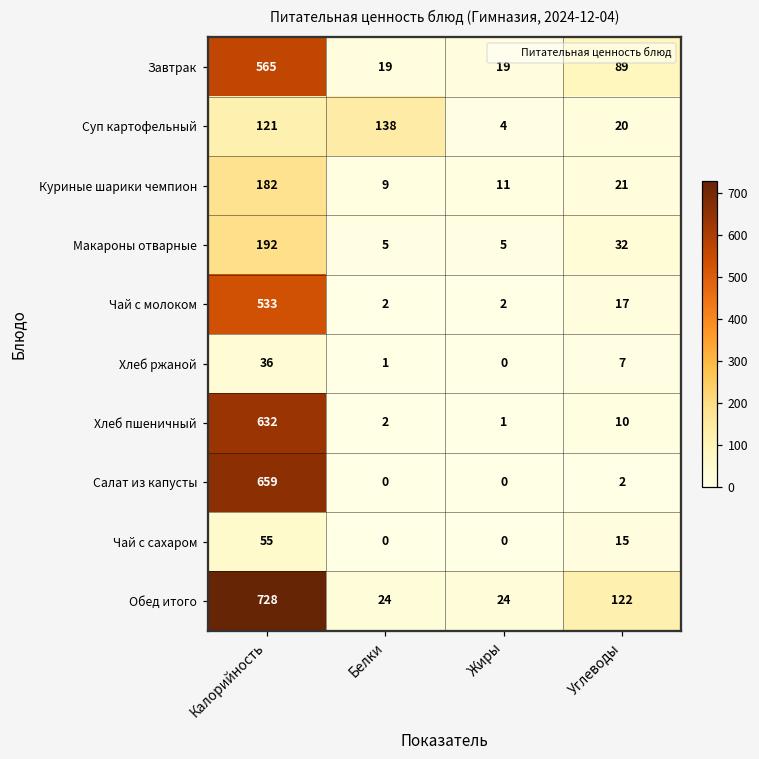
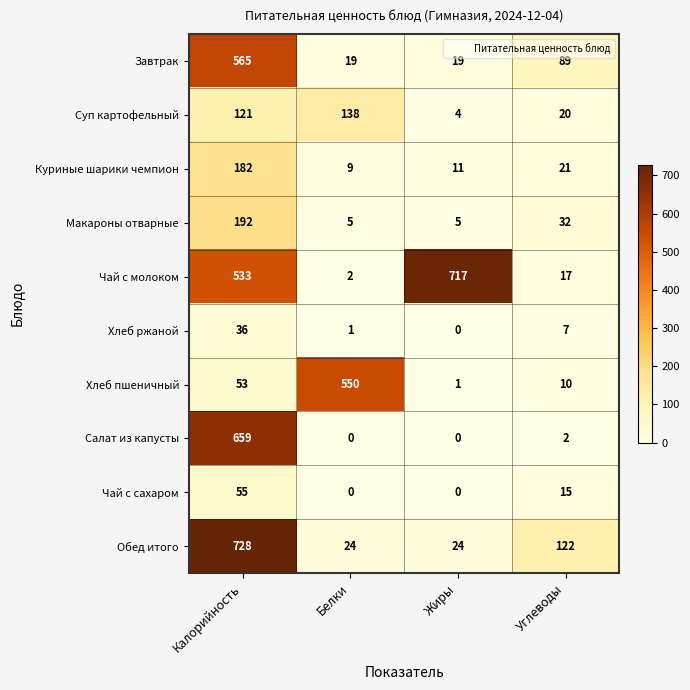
Чай с молоком, Жиры: 2 -> 717
Хлеб пшеничный, Калорийность: 632 -> 53
Хлеб пшеничный, Белки: 2 -> 550
